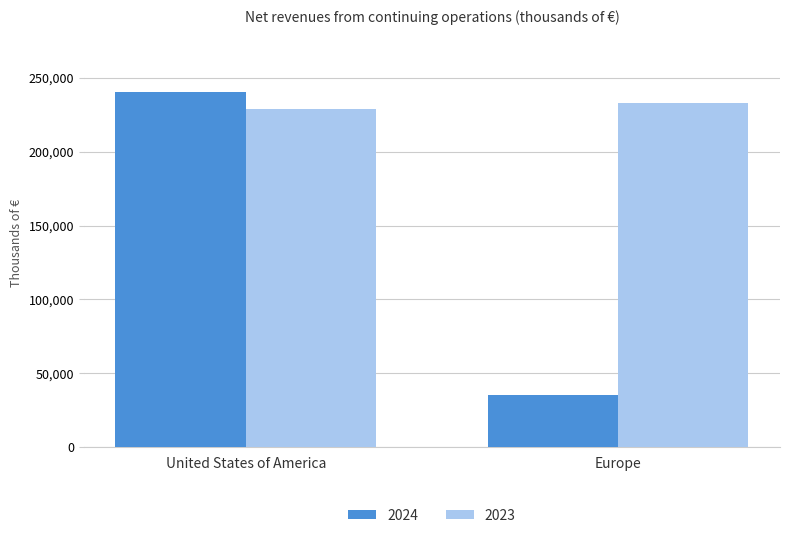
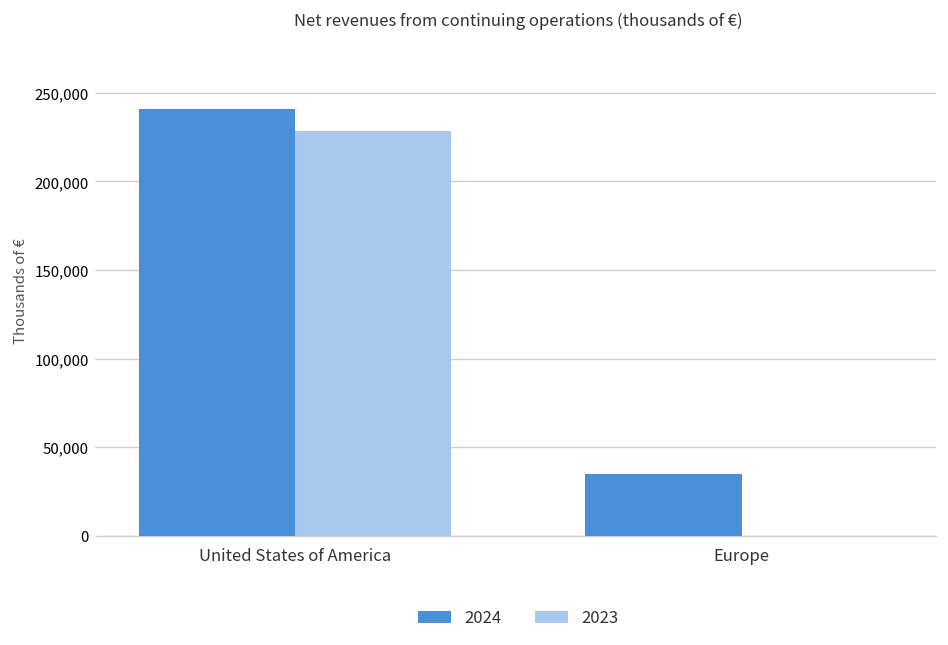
2023, Europe: 233,000 -> 0
